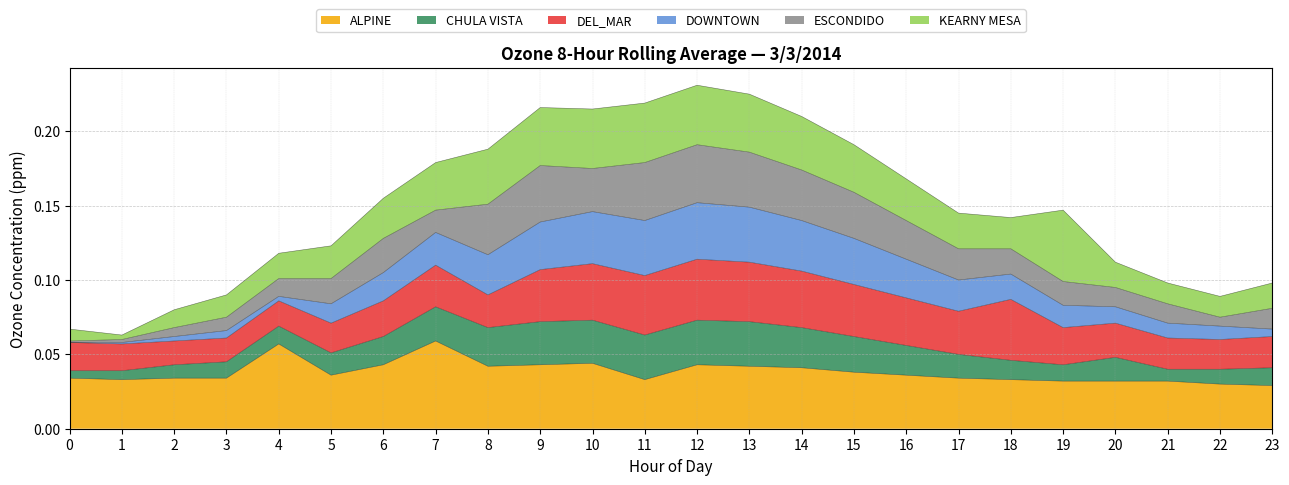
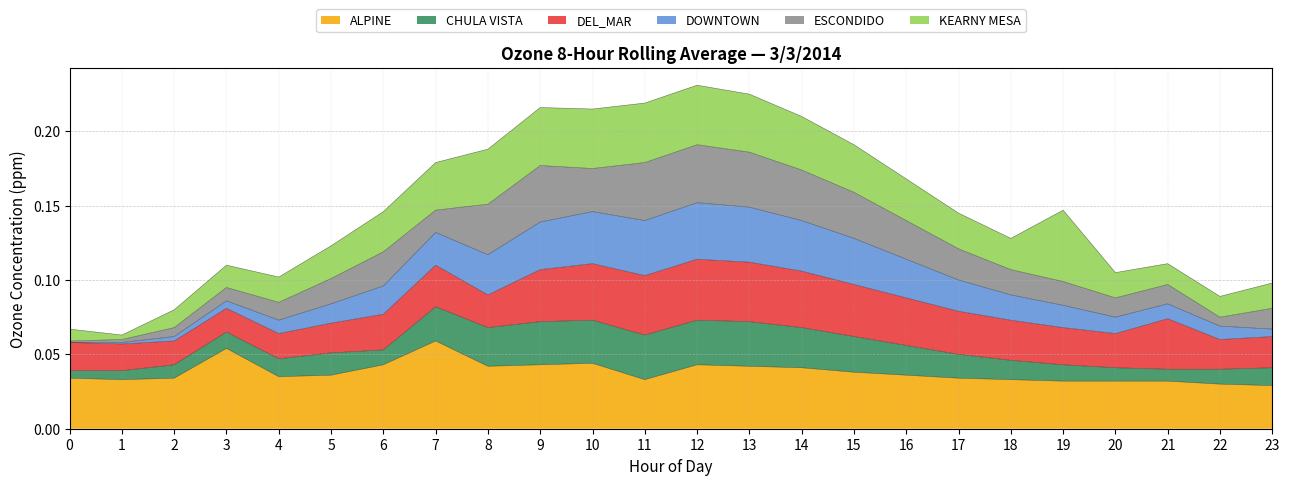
ALPINE, 3: 0.034 -> 0.054
ALPINE, 4: 0.057 -> 0.035
DOWNTOWN, 4: 0.003 -> 0.009
CHULA VISTA, 6: 0.019 -> 0.010
DEL_MAR, 18: 0.041 -> 0.027
CHULA VISTA, 20: 0.016 -> 0.009
DEL_MAR, 21: 0.021 -> 0.034
